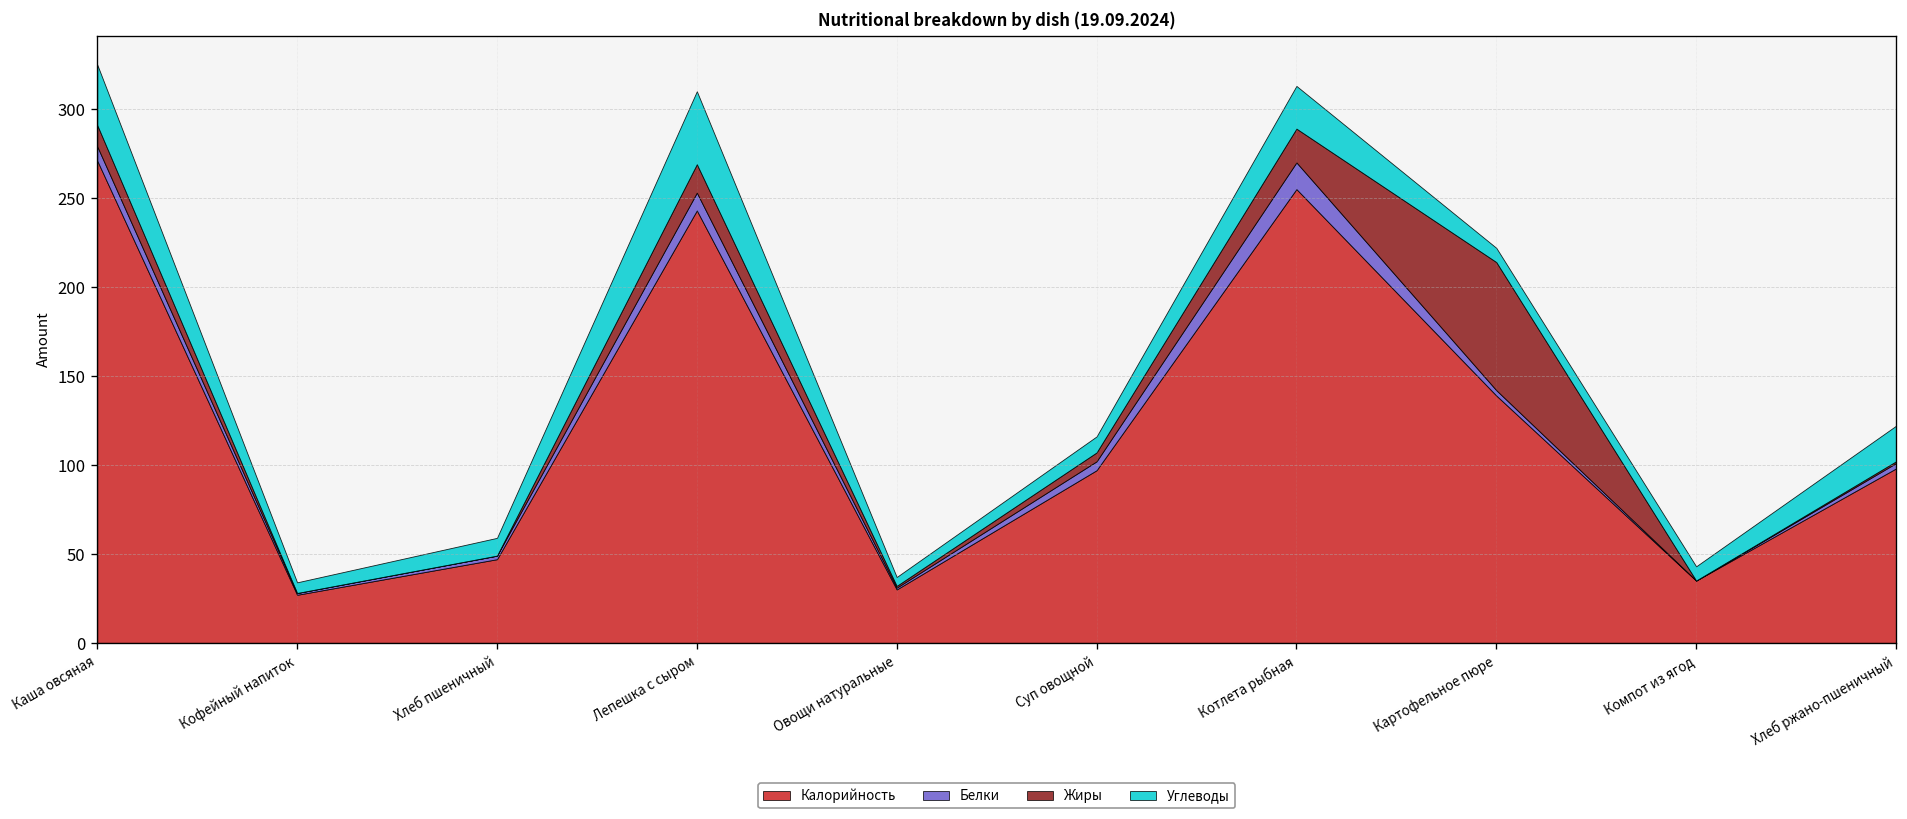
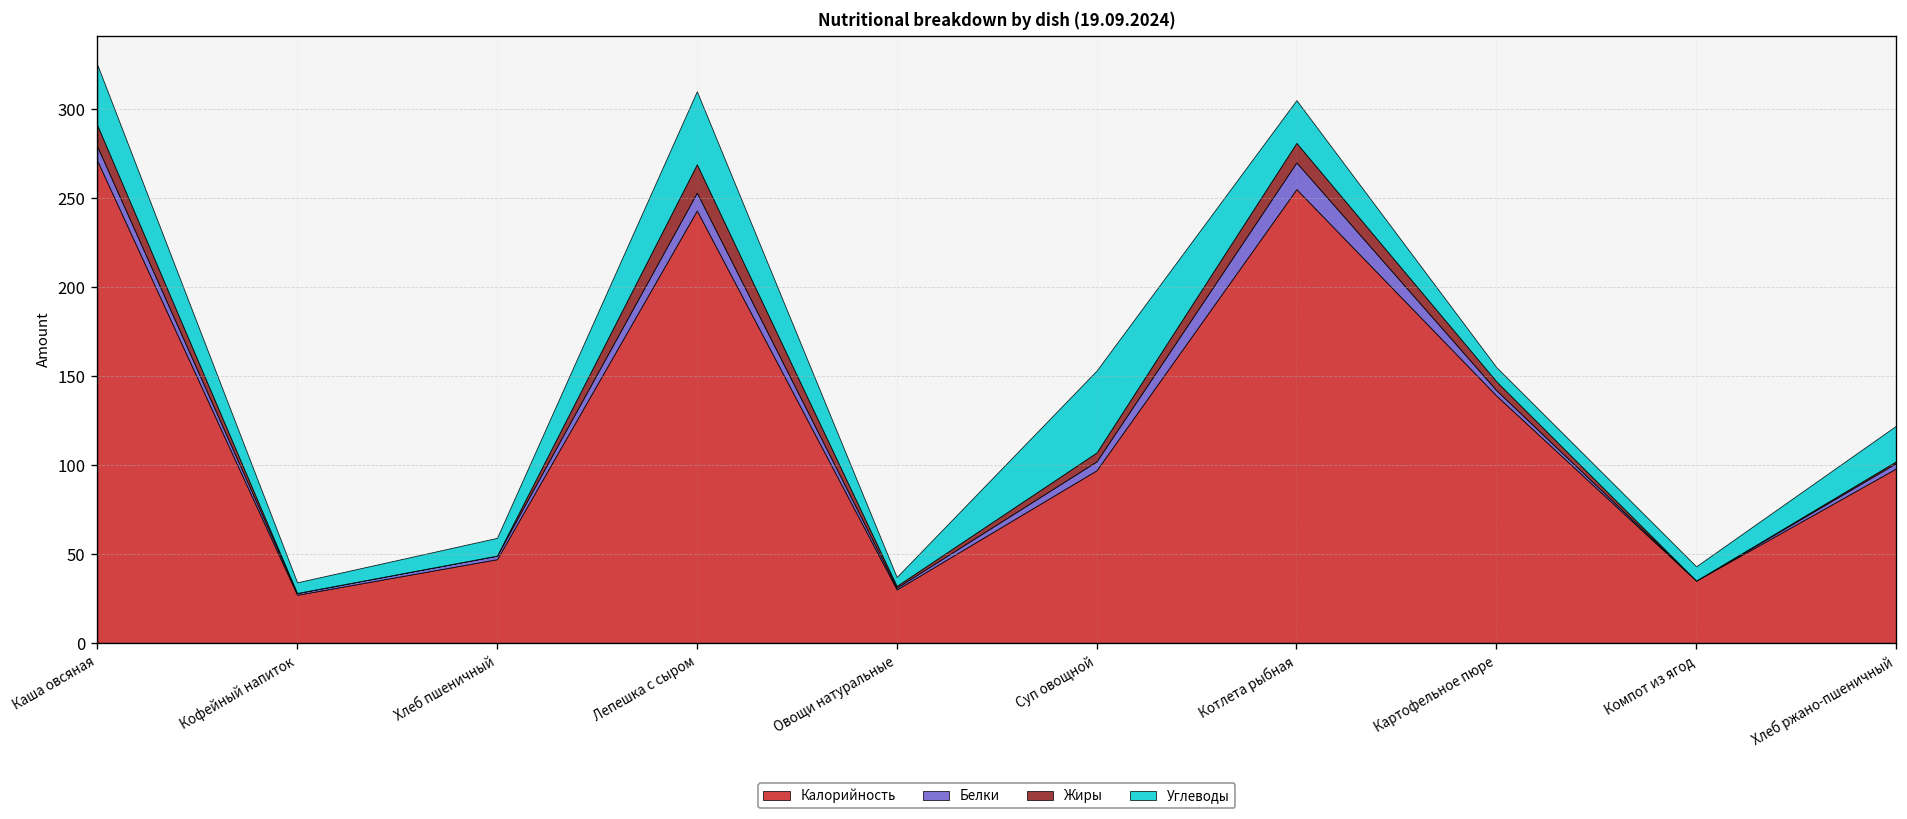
Углеводы, Суп овощной: 9 -> 46
Жиры, Котлета рыбная: 19 -> 11
Жиры, Картофельное пюре: 72 -> 5
